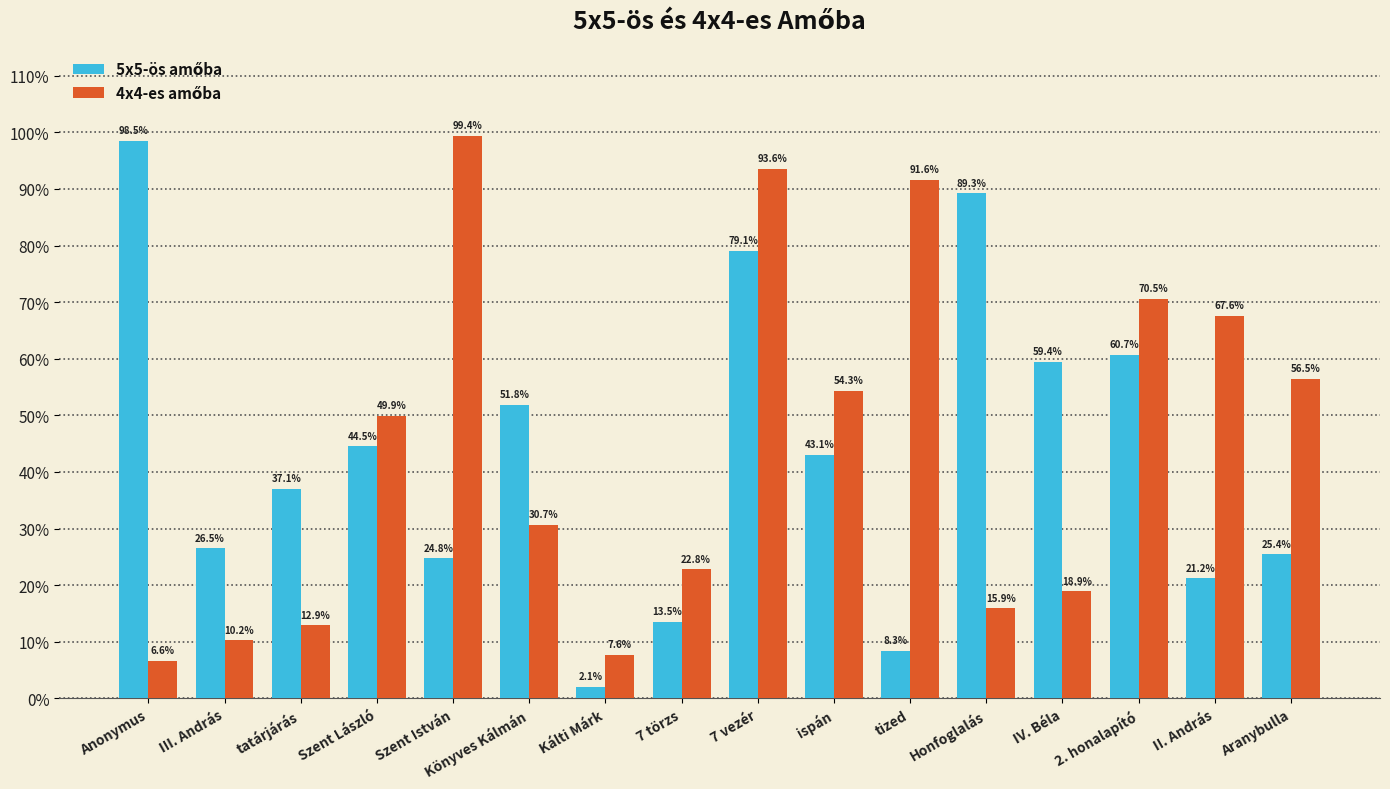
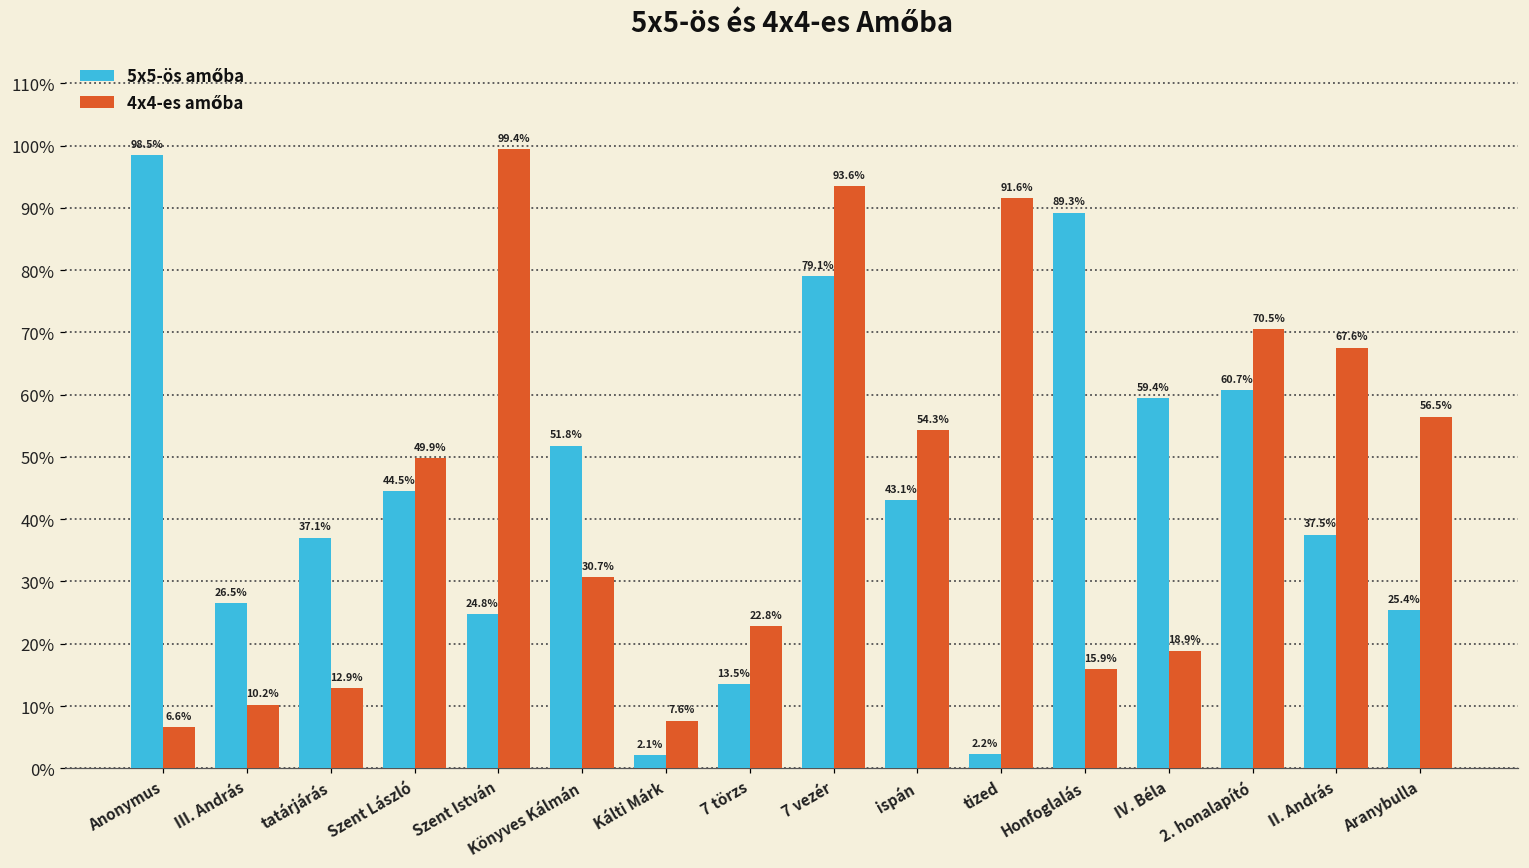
5x5-ös amőba, tized: 8.3% -> 2.2%
5x5-ös amőba, II. András: 21.2% -> 37.5%
